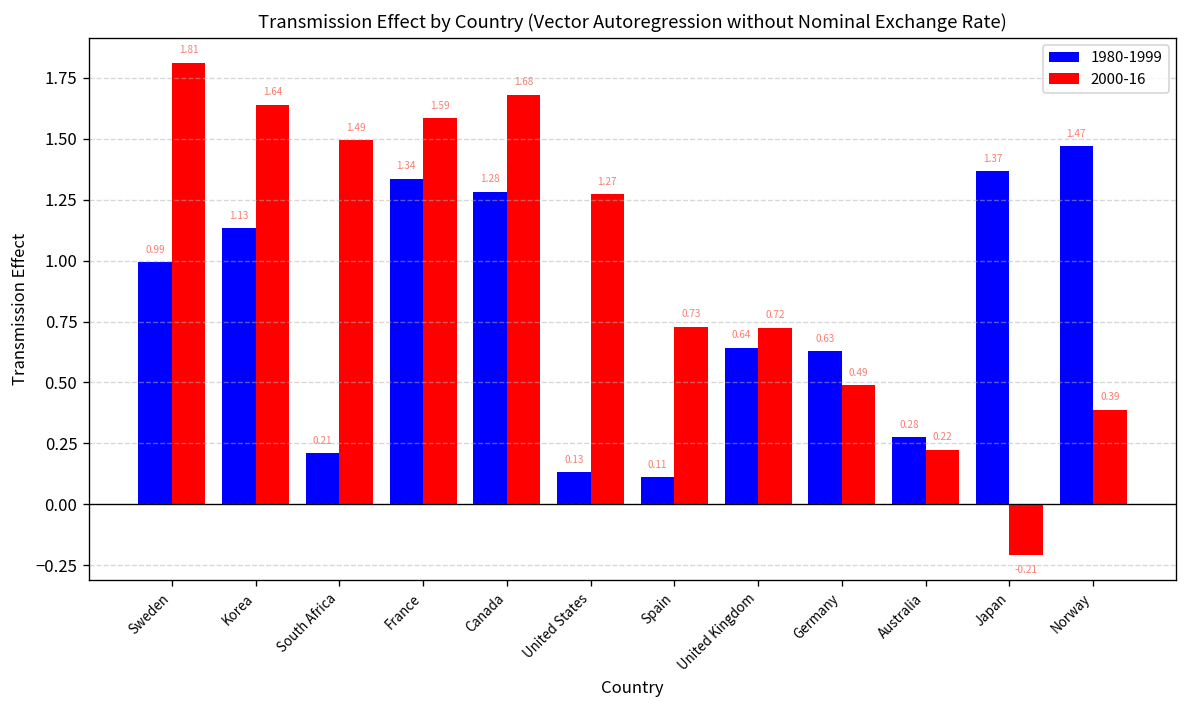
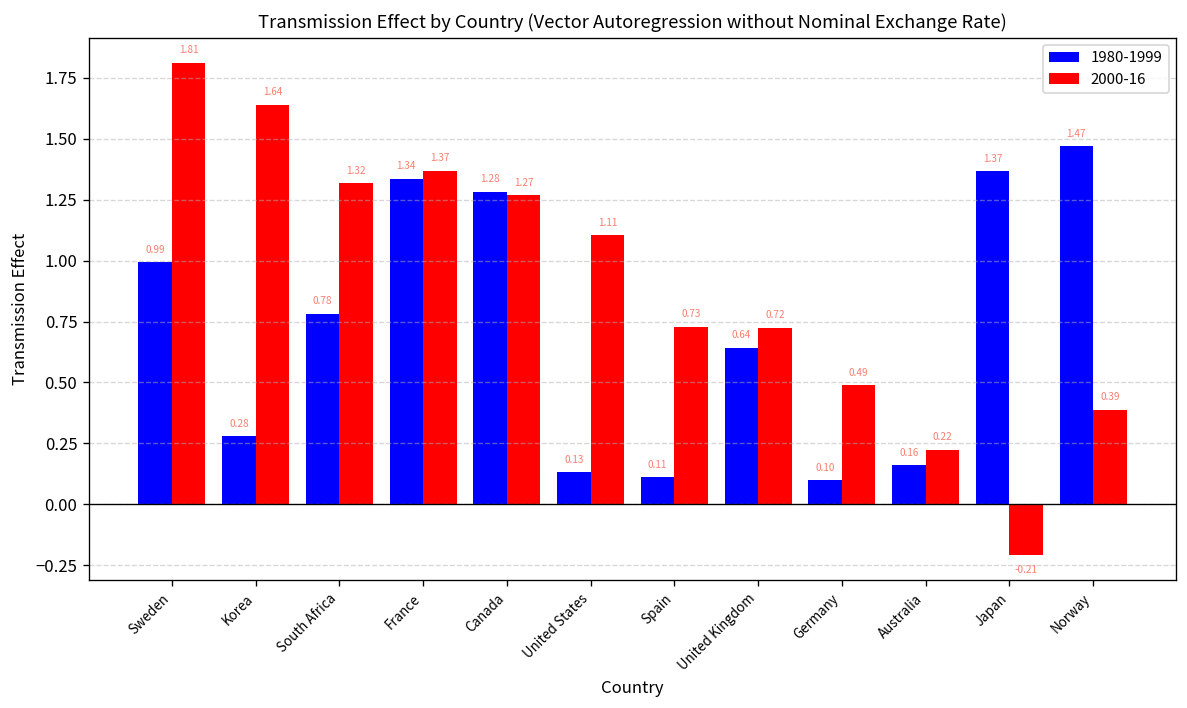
1980-1999, Korea: 1.13 -> 0.28
1980-1999, South Africa: 0.21 -> 0.78
2000-16, South Africa: 1.49 -> 1.32
2000-16, France: 1.59 -> 1.37
2000-16, Canada: 1.68 -> 1.27
2000-16, United States: 1.27 -> 1.11
1980-1999, Germany: 0.63 -> 0.10
1980-1999, Australia: 0.28 -> 0.16
